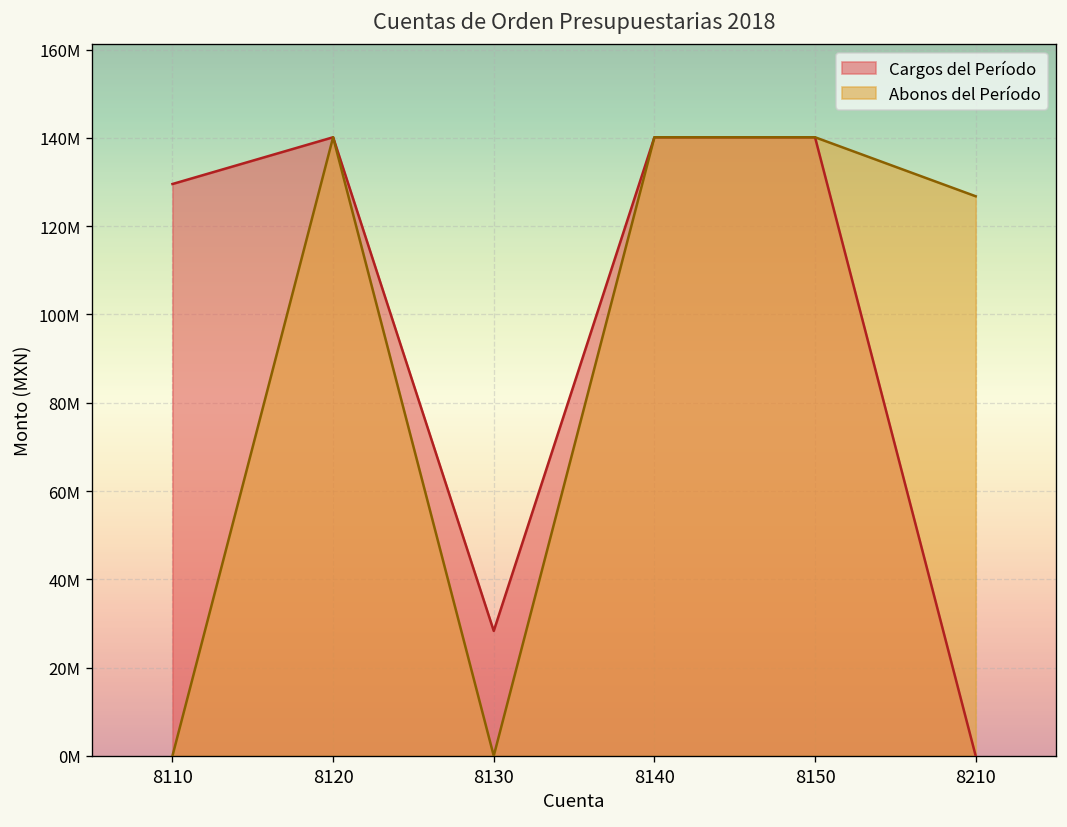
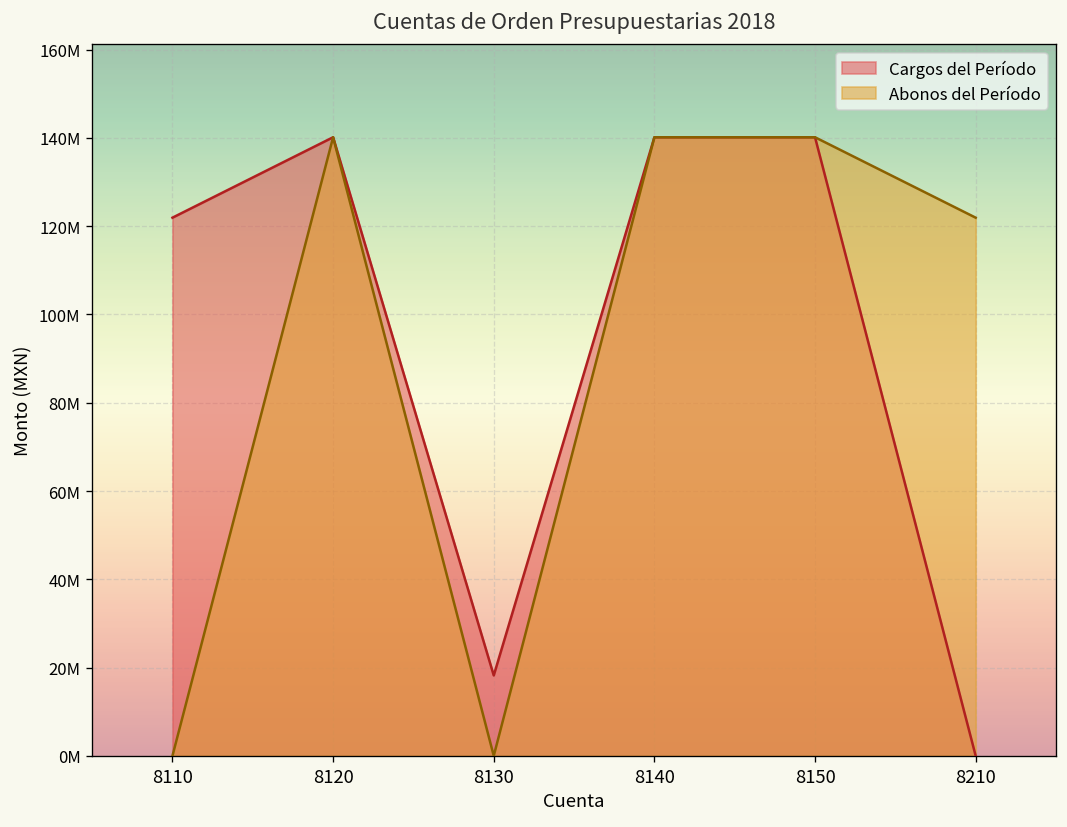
Cargos del Período, 8110: 130000000 -> 122000000
Cargos del Período, 8130: 28000000 -> 18000000
Abonos del Período, 8210: 127000000 -> 122000000
